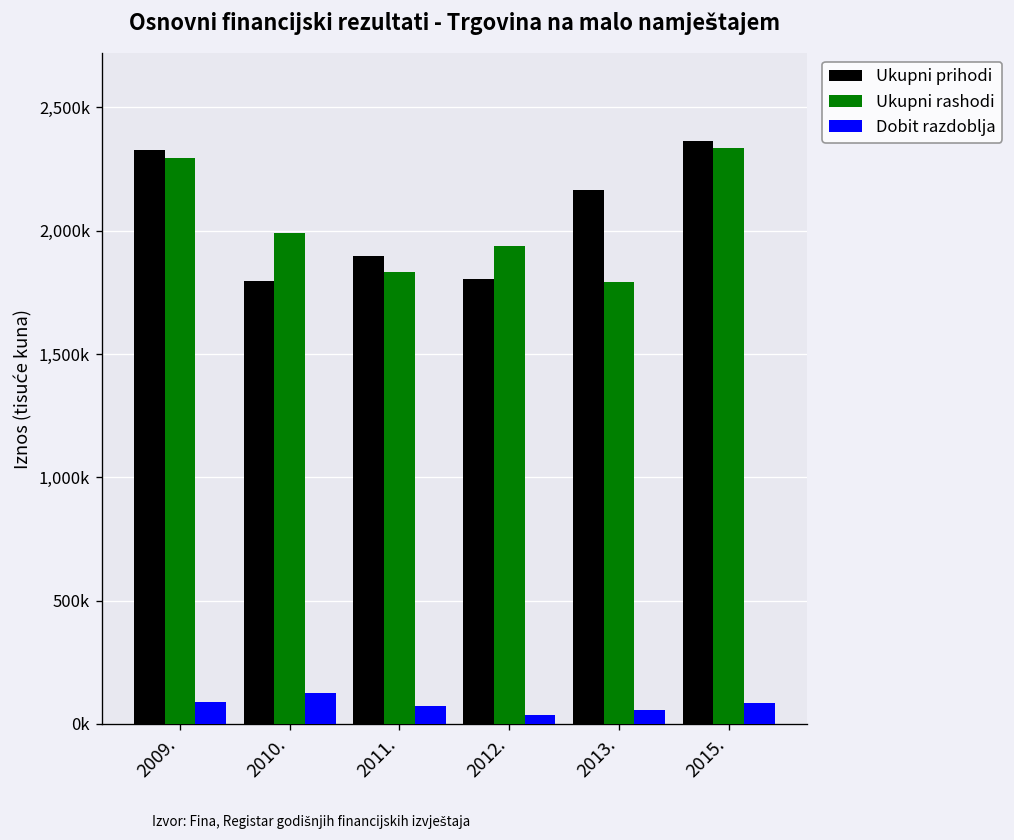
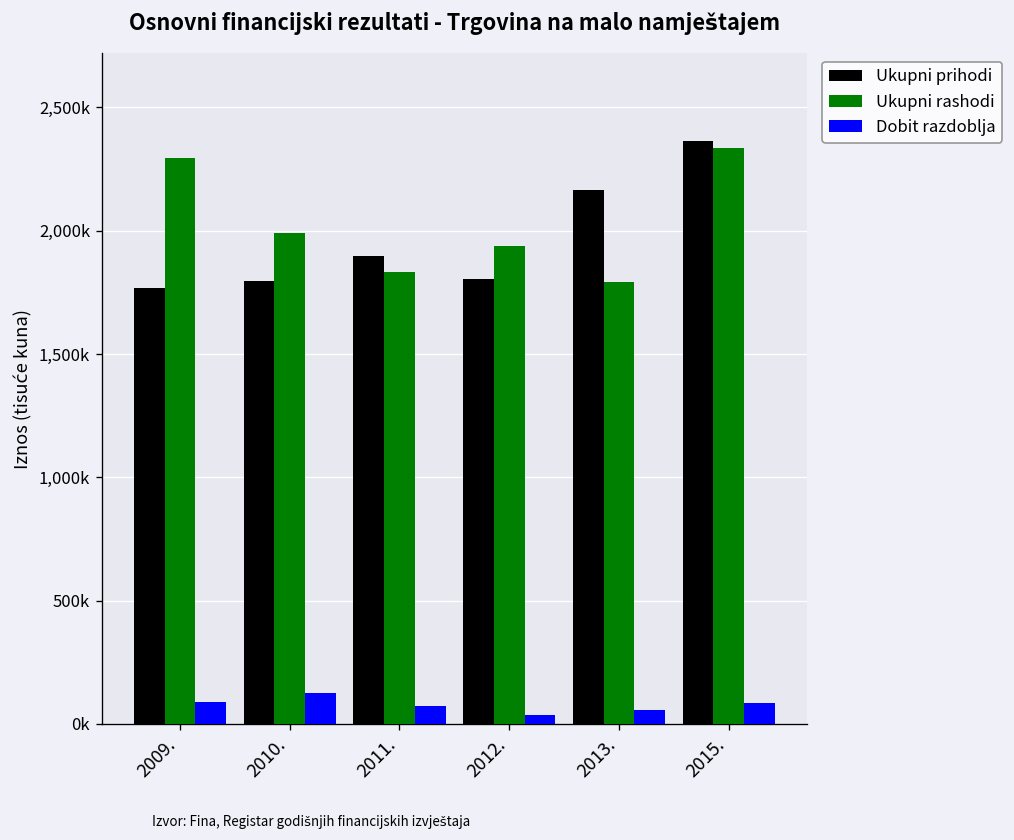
Ukupni prihodi, 2009.: 2,330,000 -> 1,770,000
